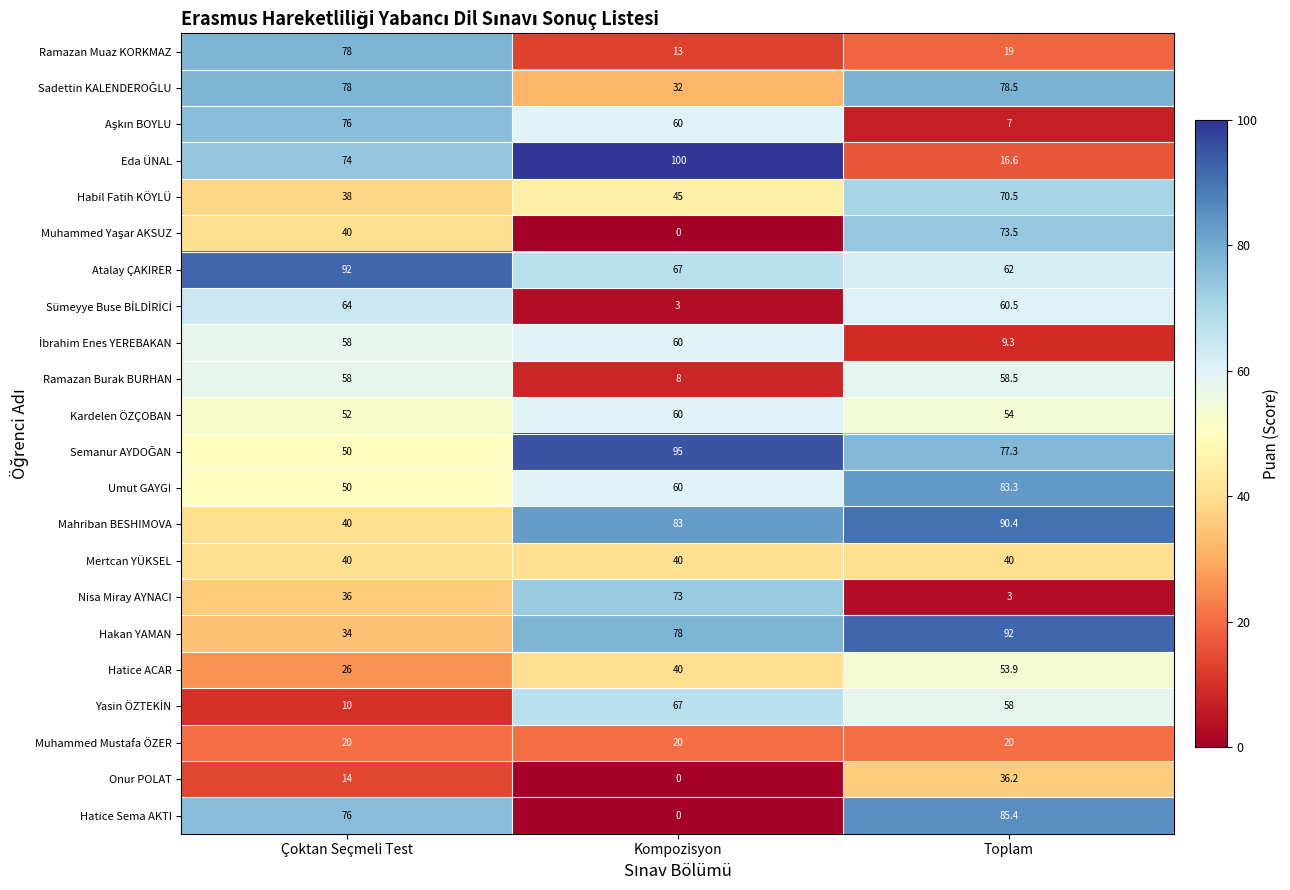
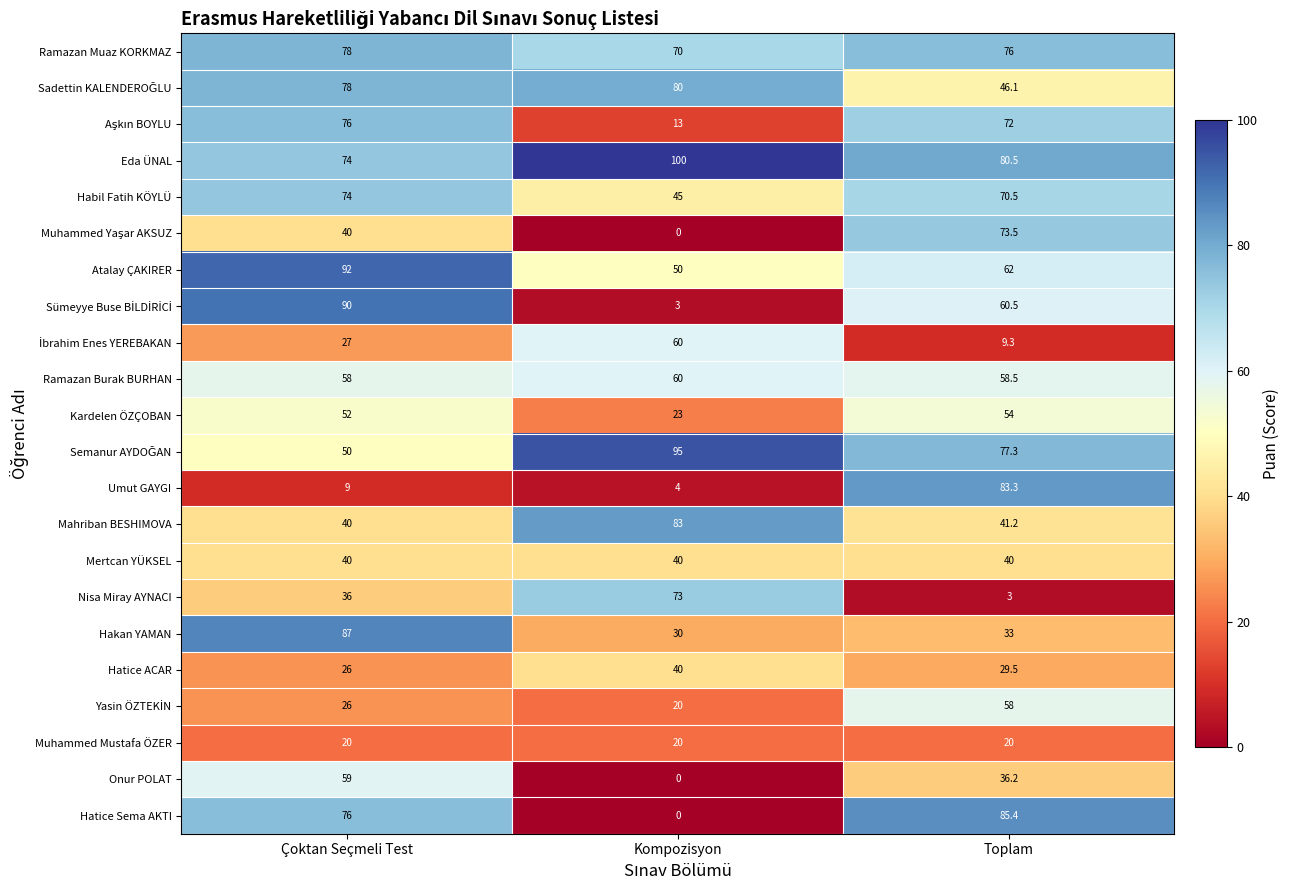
Ramazan Muaz KORKMAZ, Kompozisyon: 13 -> 70
Ramazan Muaz KORKMAZ, Toplam: 19 -> 76
Sadettin KALENDEROĞLU, Kompozisyon: 32 -> 80
Sadettin KALENDEROĞLU, Toplam: 78.5 -> 46.1
Aşkın BOYLU, Kompozisyon: 60 -> 13
Aşkın BOYLU, Toplam: 7 -> 72
Eda ÜNAL, Toplam: 16.6 -> 80.5
Habil Fatih KÖYLÜ, Çoktan Seçmeli Test: 38 -> 74
Atalay ÇAKIRER, Kompozisyon: 67 -> 50
Sümeyye Buse BİLDİRİCİ, Çoktan Seçmeli Test: 64 -> 90
İbrahim Enes YEREBAKAN, Çoktan Seçmeli Test: 58 -> 27
Ramazan Burak BURHAN, Kompozisyon: 8 -> 60
Kardelen ÖZÇOBAN, Kompozisyon: 60 -> 23
Umut GAYGI, Çoktan Seçmeli Test: 50 -> 9
Umut GAYGI, Kompozisyon: 60 -> 4
Mahriban BESHIMOVA, Toplam: 90.4 -> 41.2
Hakan YAMAN, Çoktan Seçmeli Test: 34 -> 87
Hakan YAMAN, Kompozisyon: 78 -> 30
Hakan YAMAN, Toplam: 92 -> 33
Hatice ACAR, Toplam: 53.9 -> 29.5
Yasin ÖZTEKİN, Çoktan Seçmeli Test: 10 -> 26
Yasin ÖZTEKİN, Kompozisyon: 67 -> 20
Onur POLAT, Çoktan Seçmeli Test: 14 -> 59
